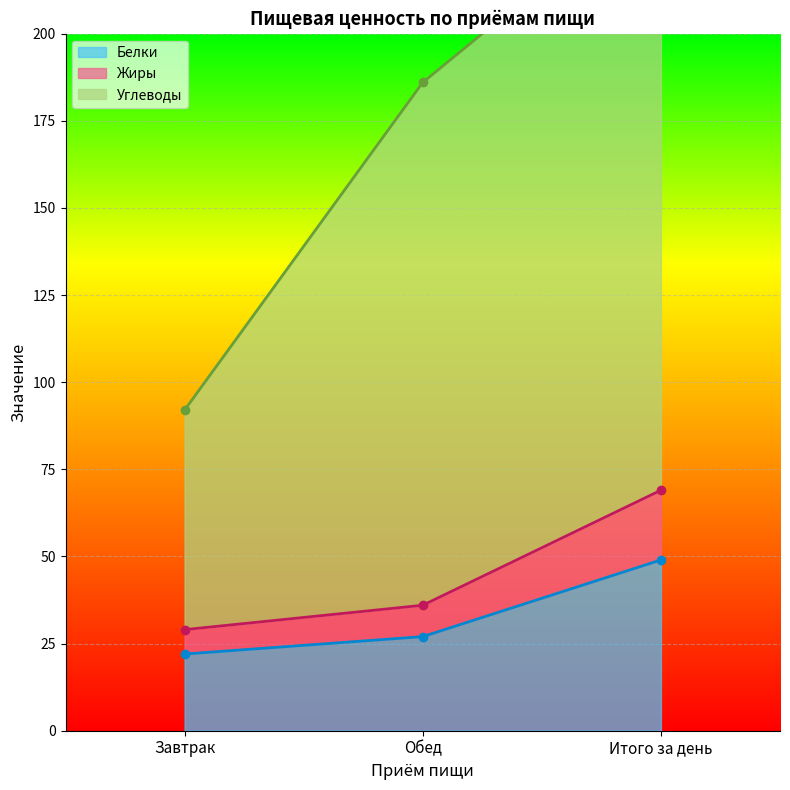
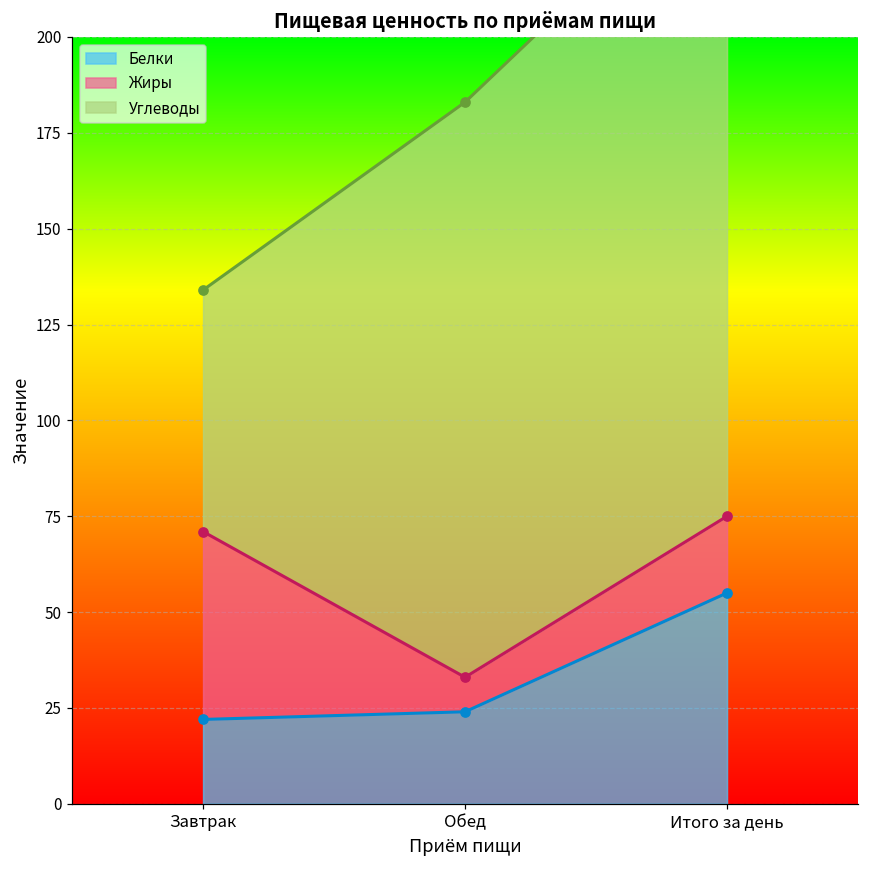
Жиры, Завтрак: 7 -> 49
Белки, Обед: 27 -> 24
Белки, Итого за день: 49 -> 55
